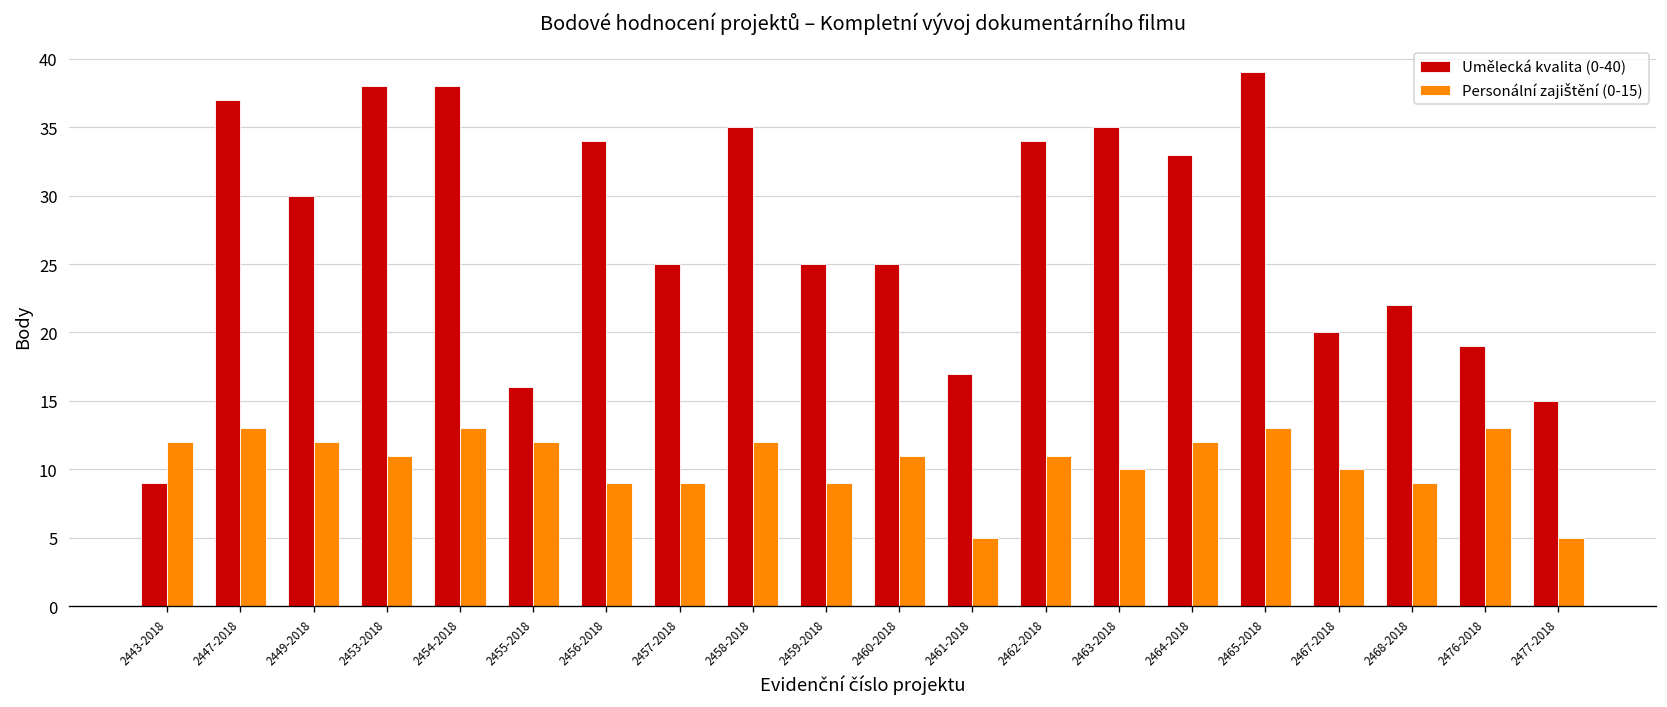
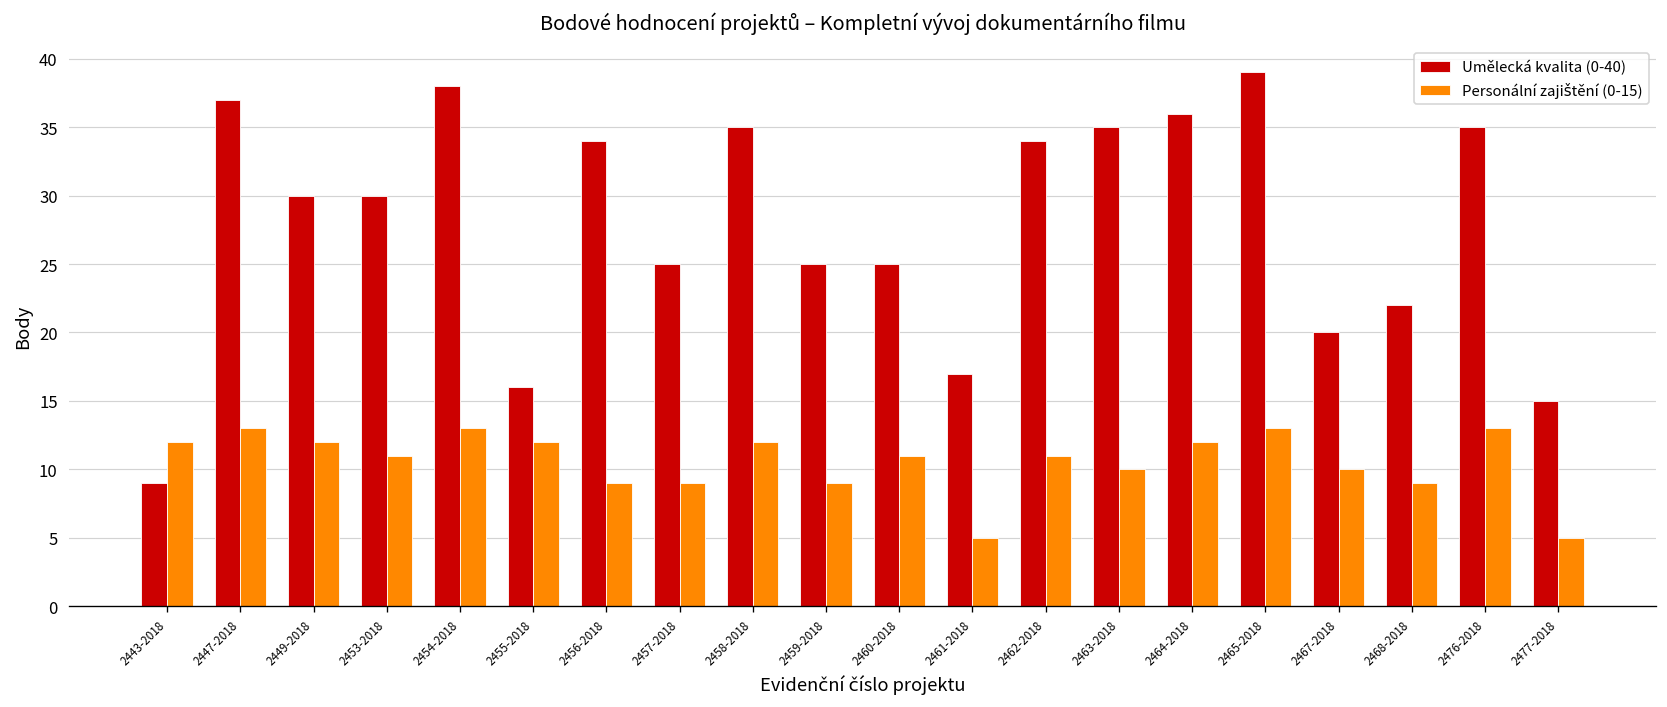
Umělecká kvalita (0-40), 2453-2018: 38 -> 30
Umělecká kvalita (0-40), 2464-2018: 33 -> 36
Umělecká kvalita (0-40), 2476-2018: 19 -> 35
